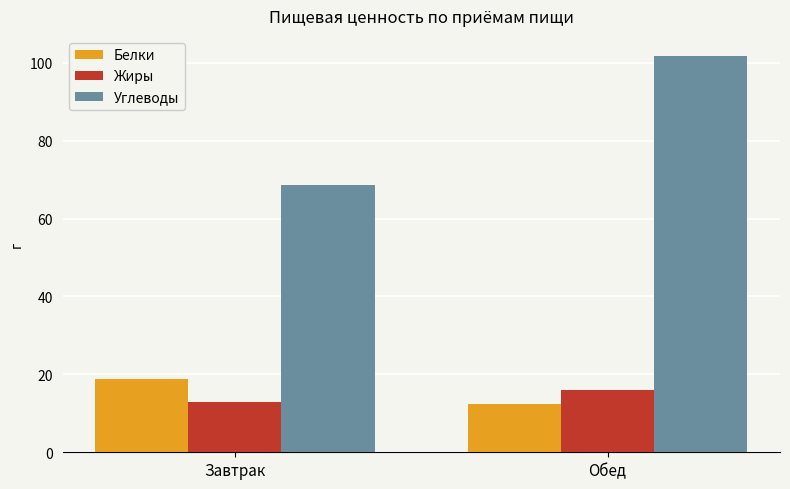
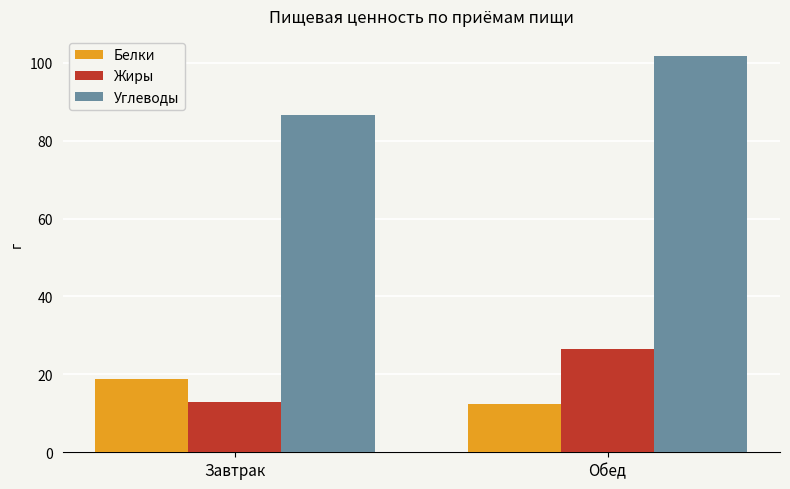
Углеводы, Завтрак: 69 -> 87
Жиры, Обед: 16 -> 27
